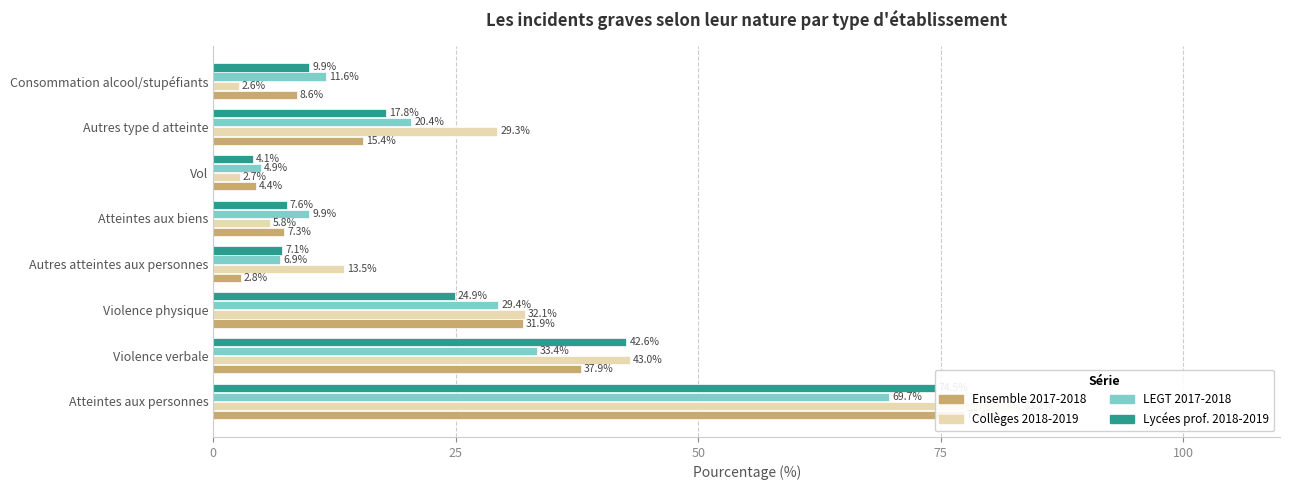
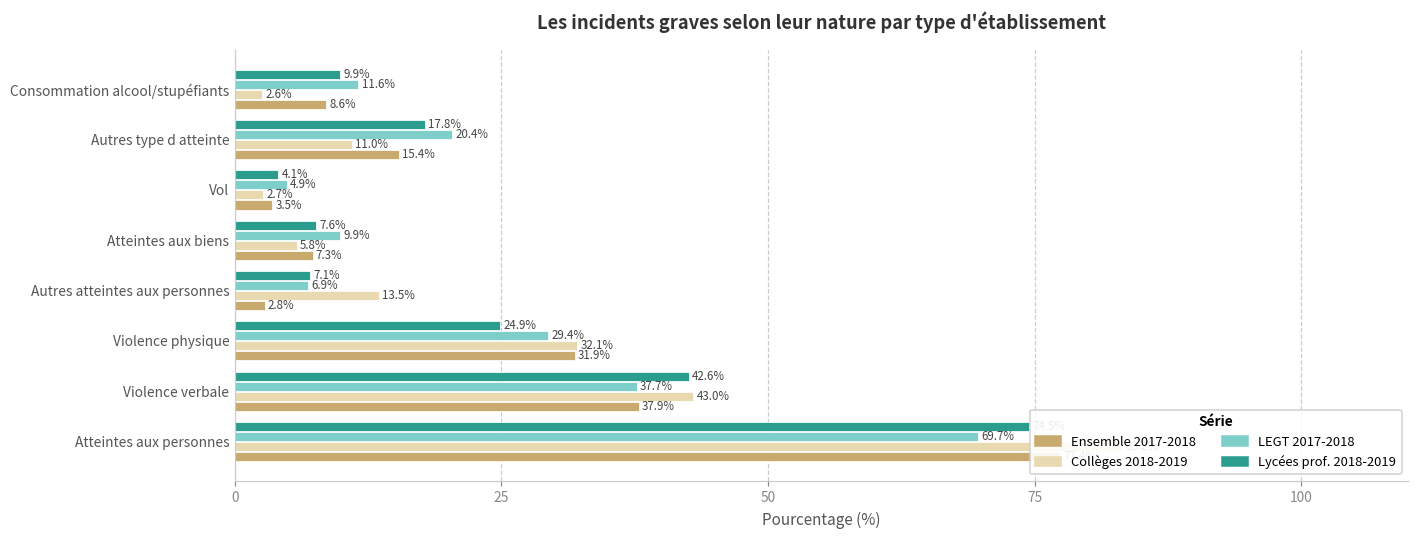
Collèges 2018-2019, Autres type d atteinte: 29.3% -> 11.0%
Ensemble 2017-2018, Vol: 4.4% -> 3.5%
LEGT 2017-2018, Violence verbale: 33.4% -> 37.7%
